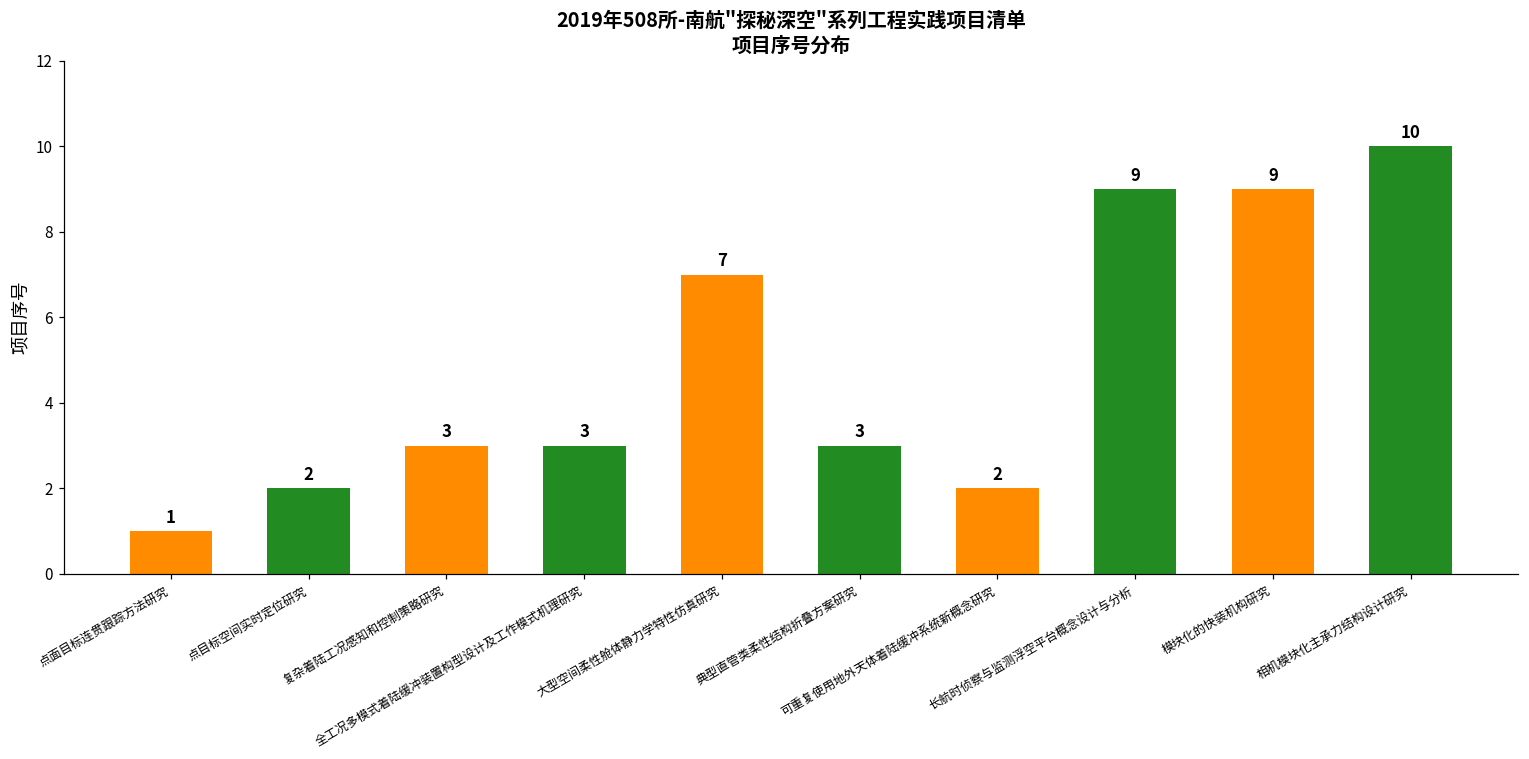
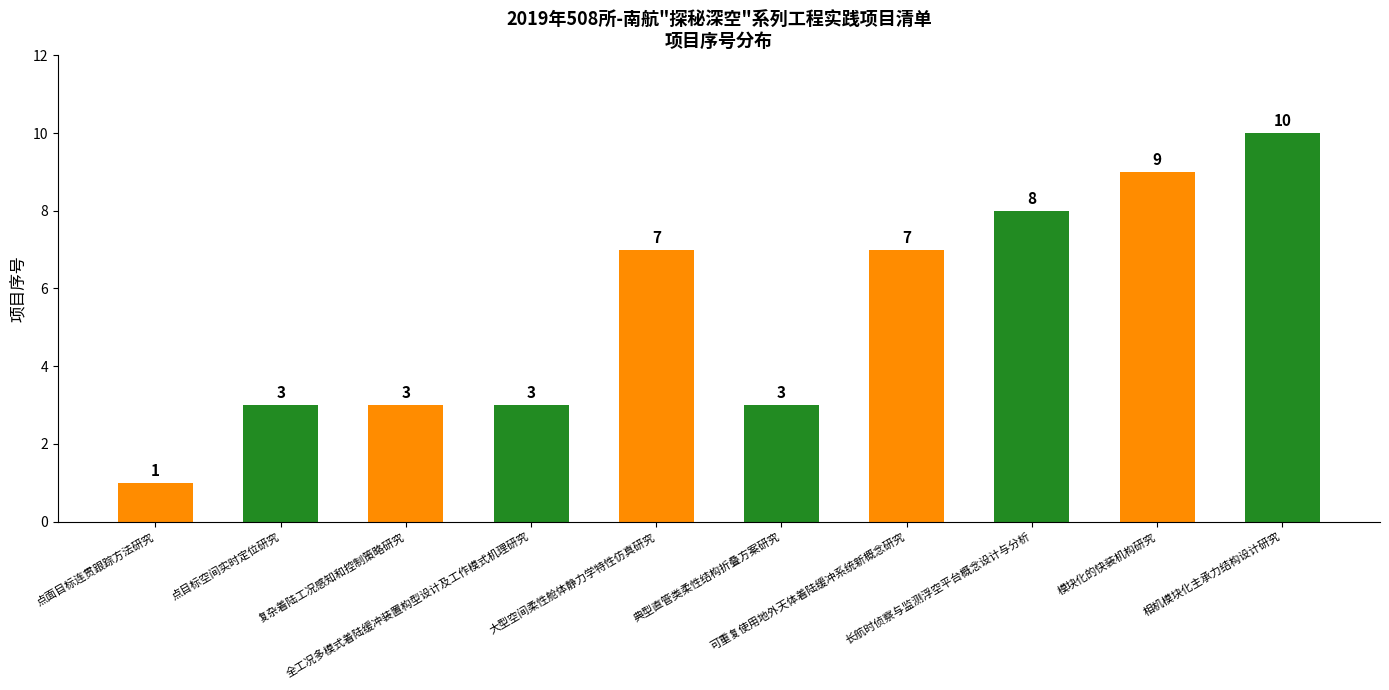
点目标空间实时定位研究: 2 -> 3
可重复使用地外天体着陆缓冲系统新概念研究: 2 -> 7
长航时侦察与监测浮空平台概念设计与分析: 9 -> 8
